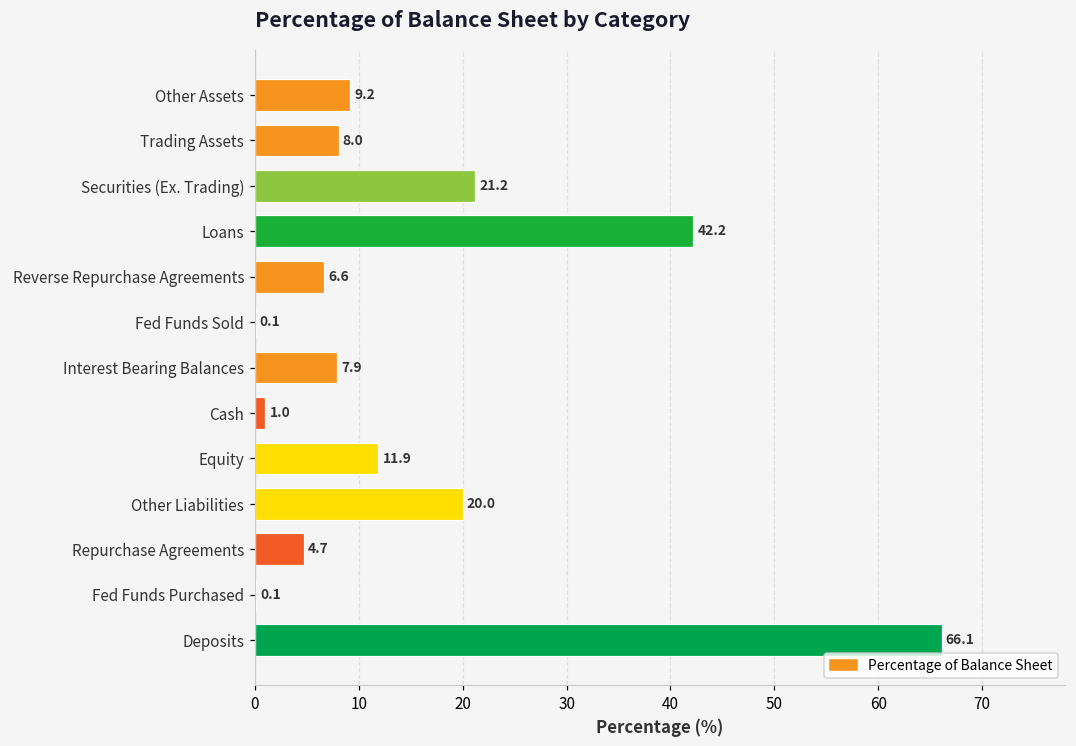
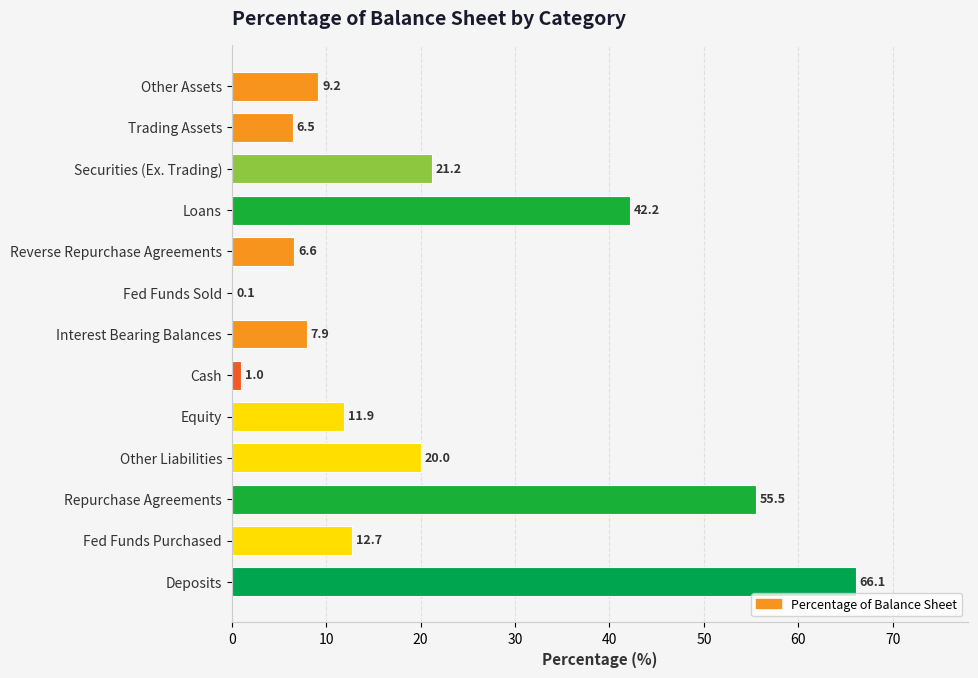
Trading Assets: 8.0 -> 6.5
Repurchase Agreements: 4.7 -> 55.5
Fed Funds Purchased: 0.1 -> 12.7
